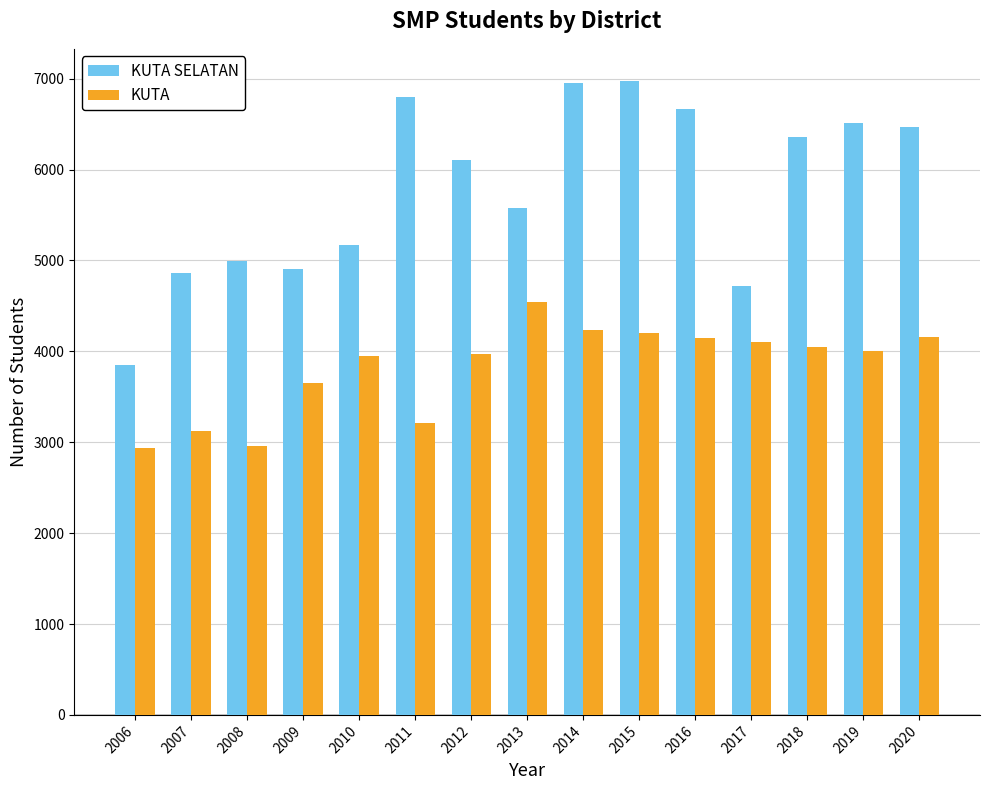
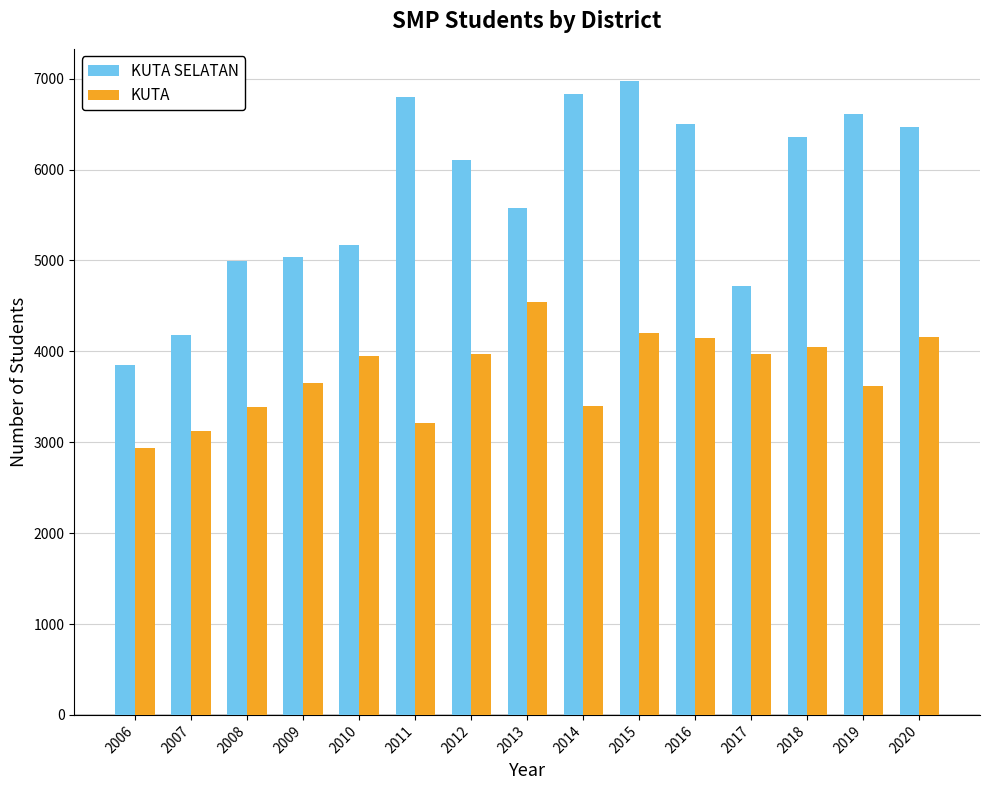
KUTA SELATAN, 2007: 4900 -> 4200
KUTA, 2008: 3000 -> 3400
KUTA SELATAN, 2009: 4900 -> 5000
KUTA SELATAN, 2014: 7000 -> 6800
KUTA, 2014: 4200 -> 3400
KUTA SELATAN, 2016: 6700 -> 6500
KUTA, 2017: 4100 -> 4000
KUTA SELATAN, 2019: 6500 -> 6600
KUTA, 2019: 4000 -> 3600
